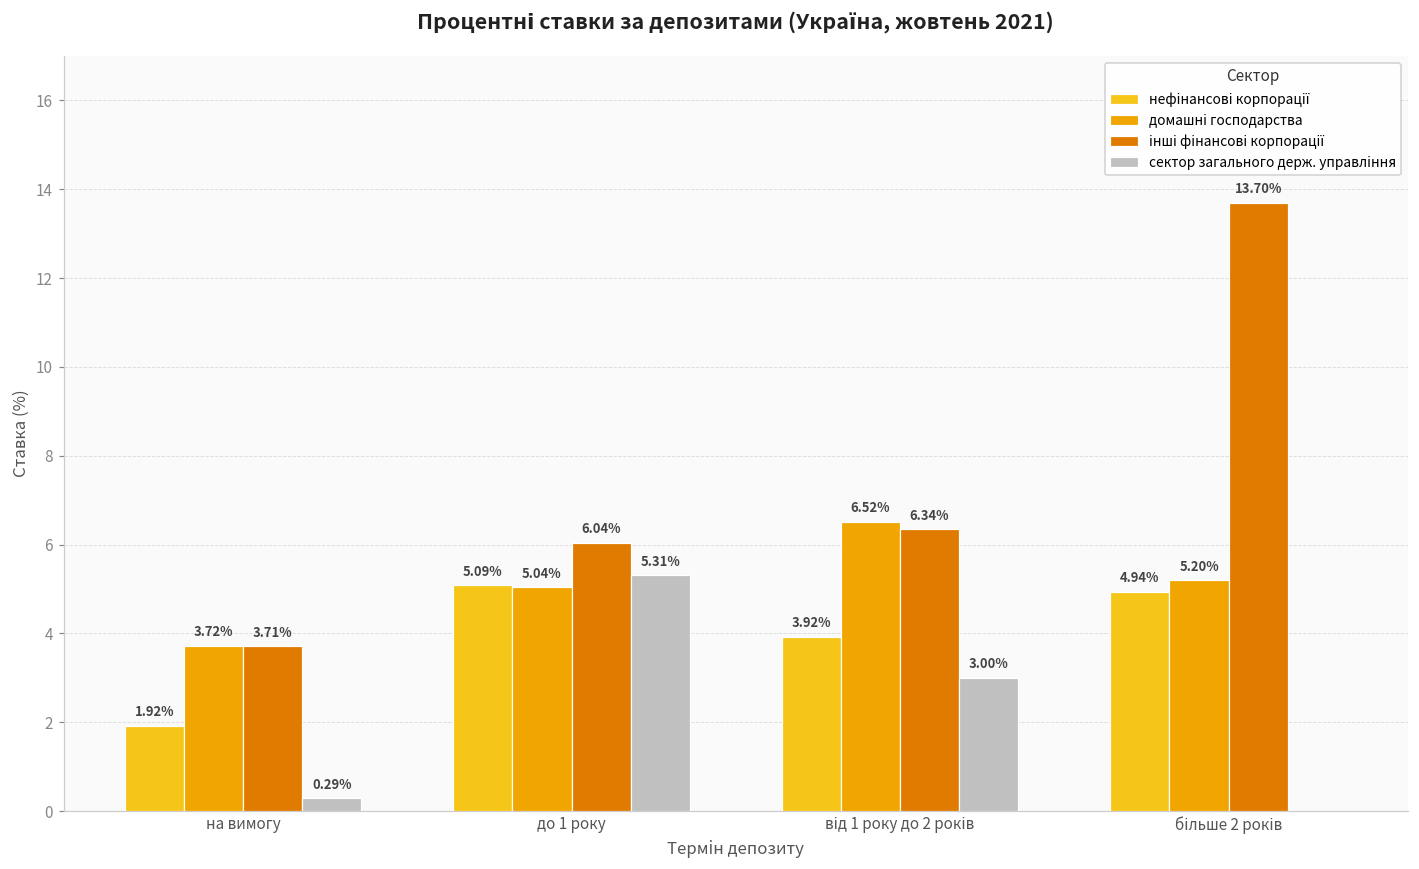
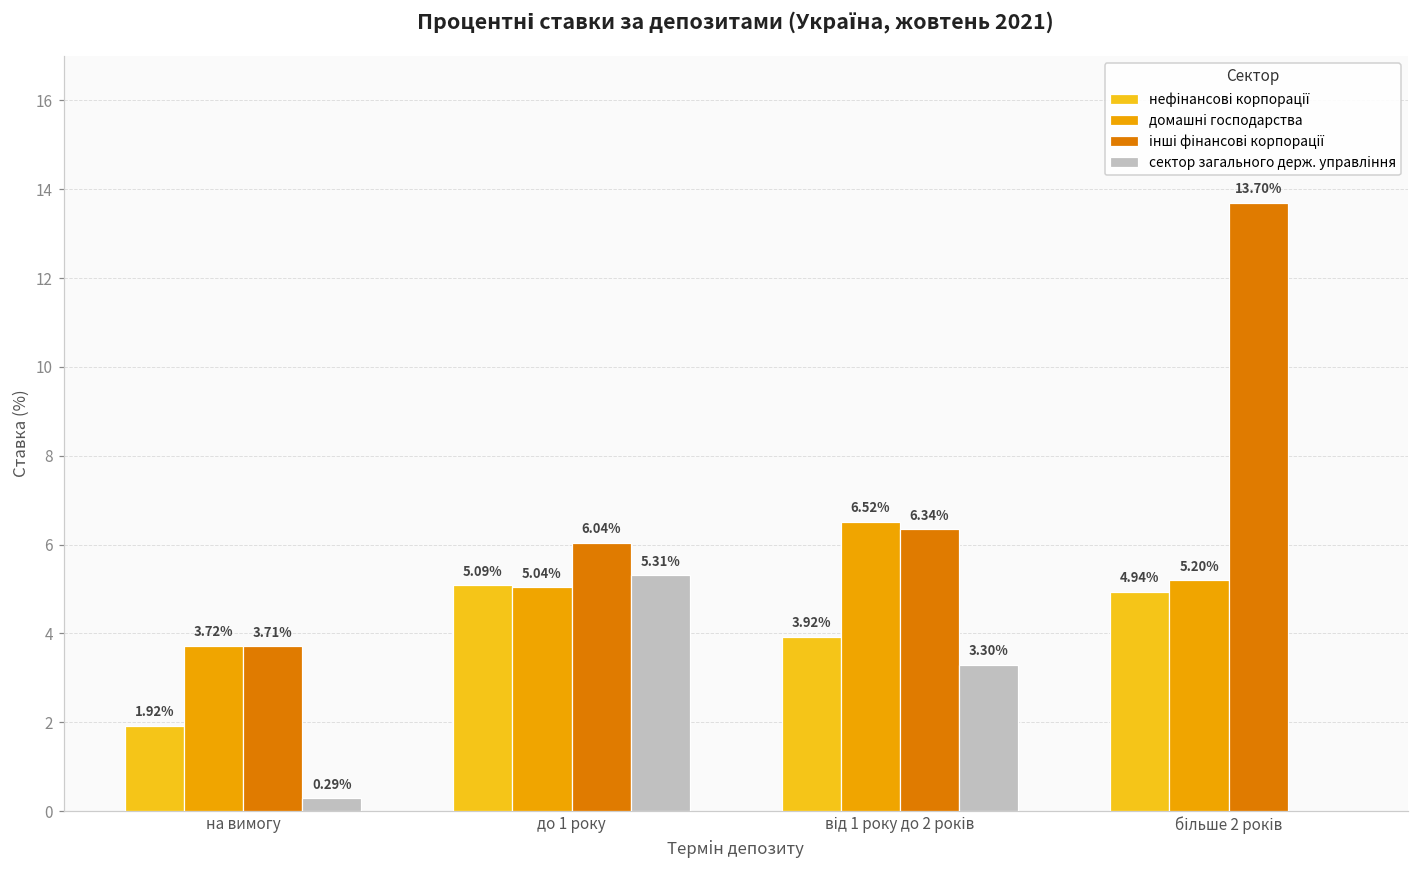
сектор загального держ. управління, від 1 року до 2 років: 3.00% -> 3.30%
